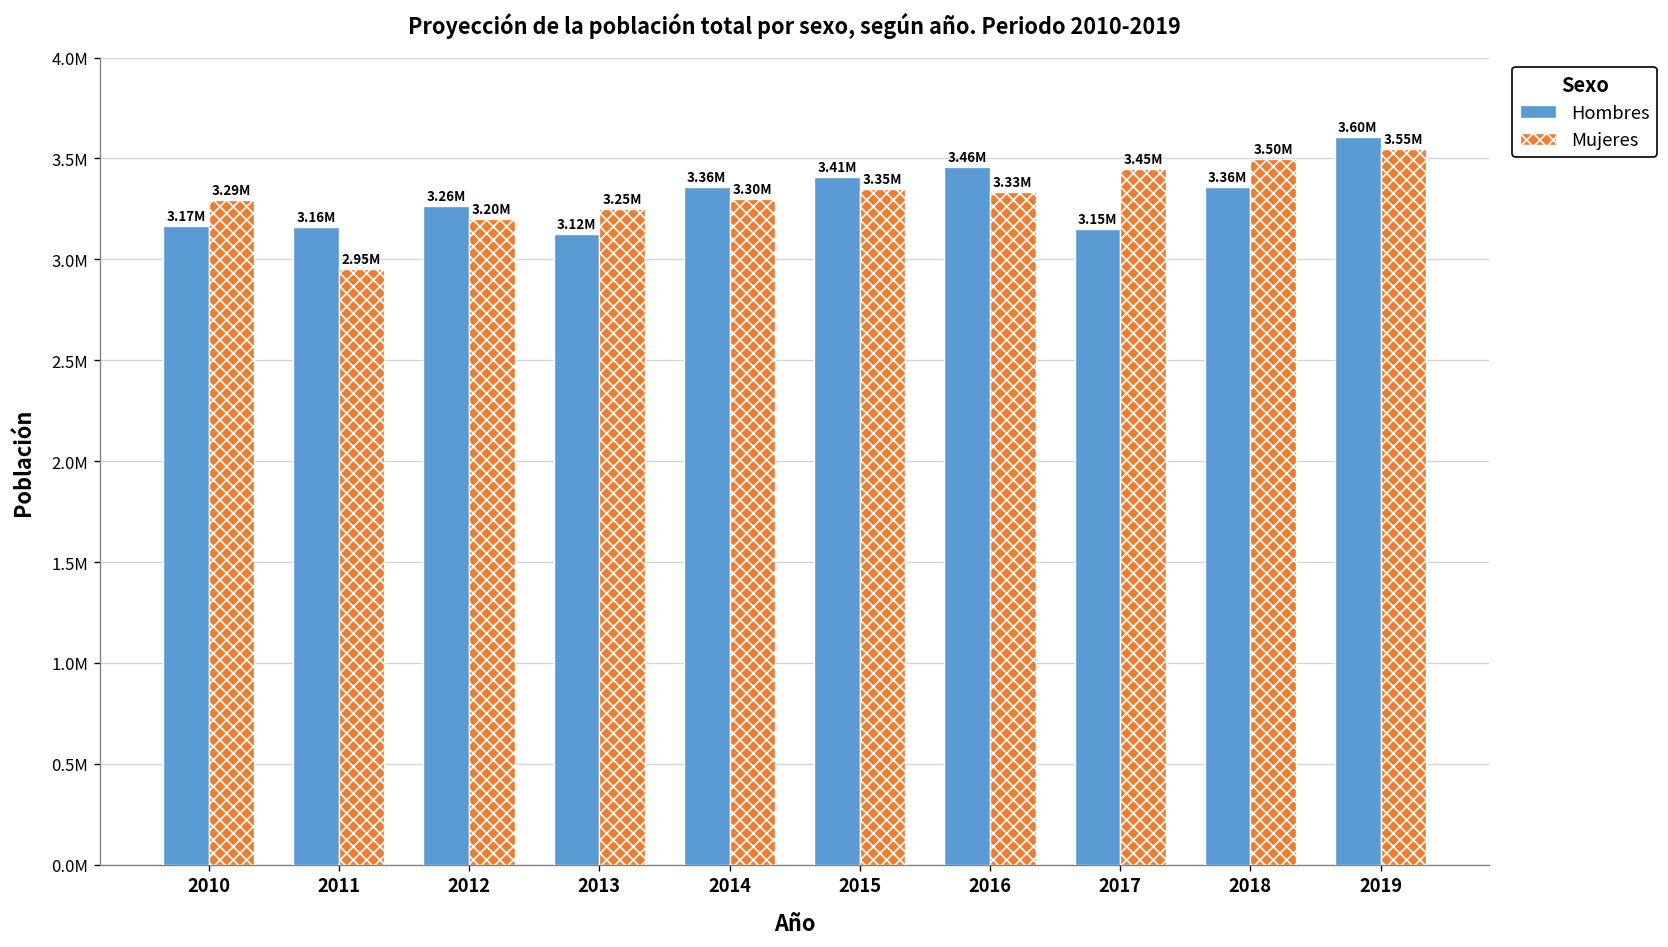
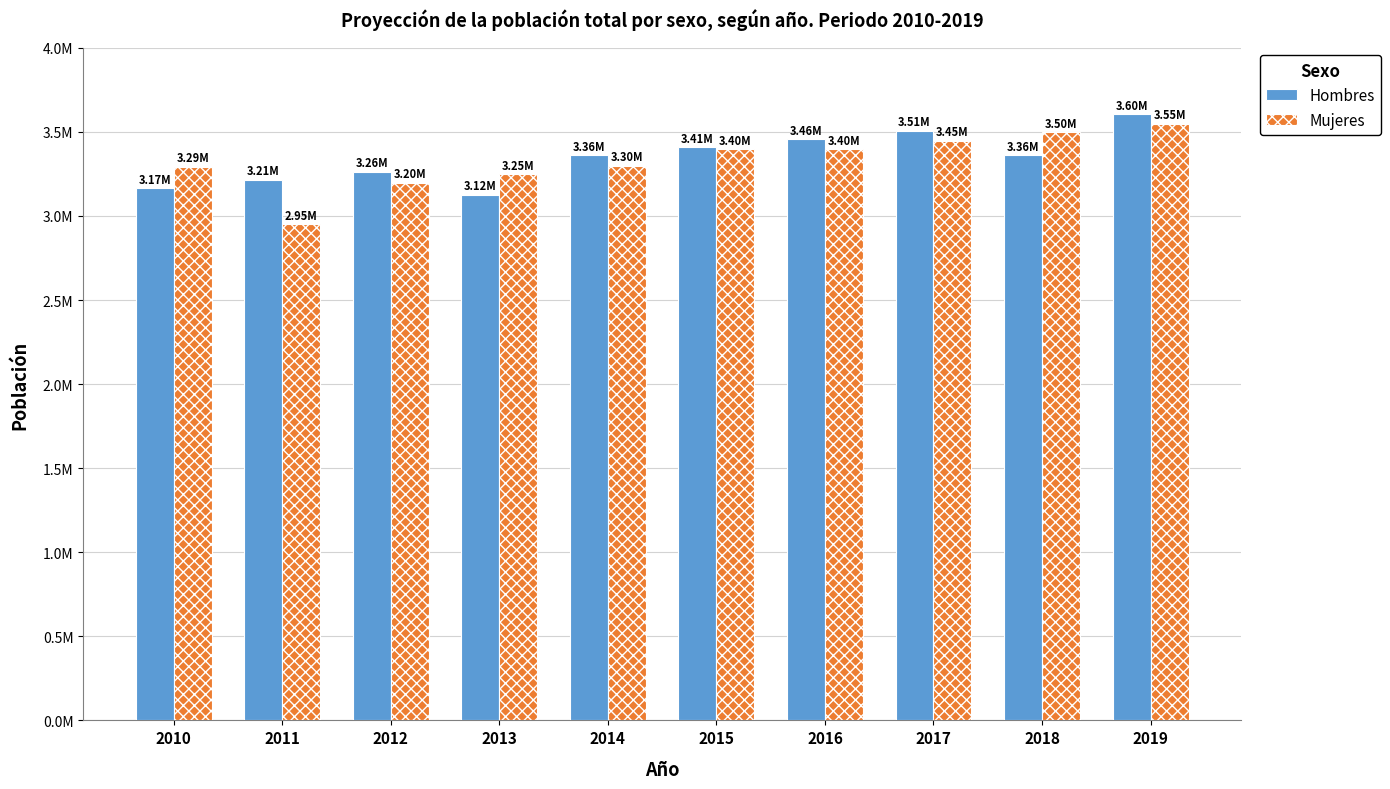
Hombres, 2011: 3.16M -> 3.21M
Mujeres, 2015: 3.35M -> 3.40M
Mujeres, 2016: 3.33M -> 3.40M
Hombres, 2017: 3.15M -> 3.51M
